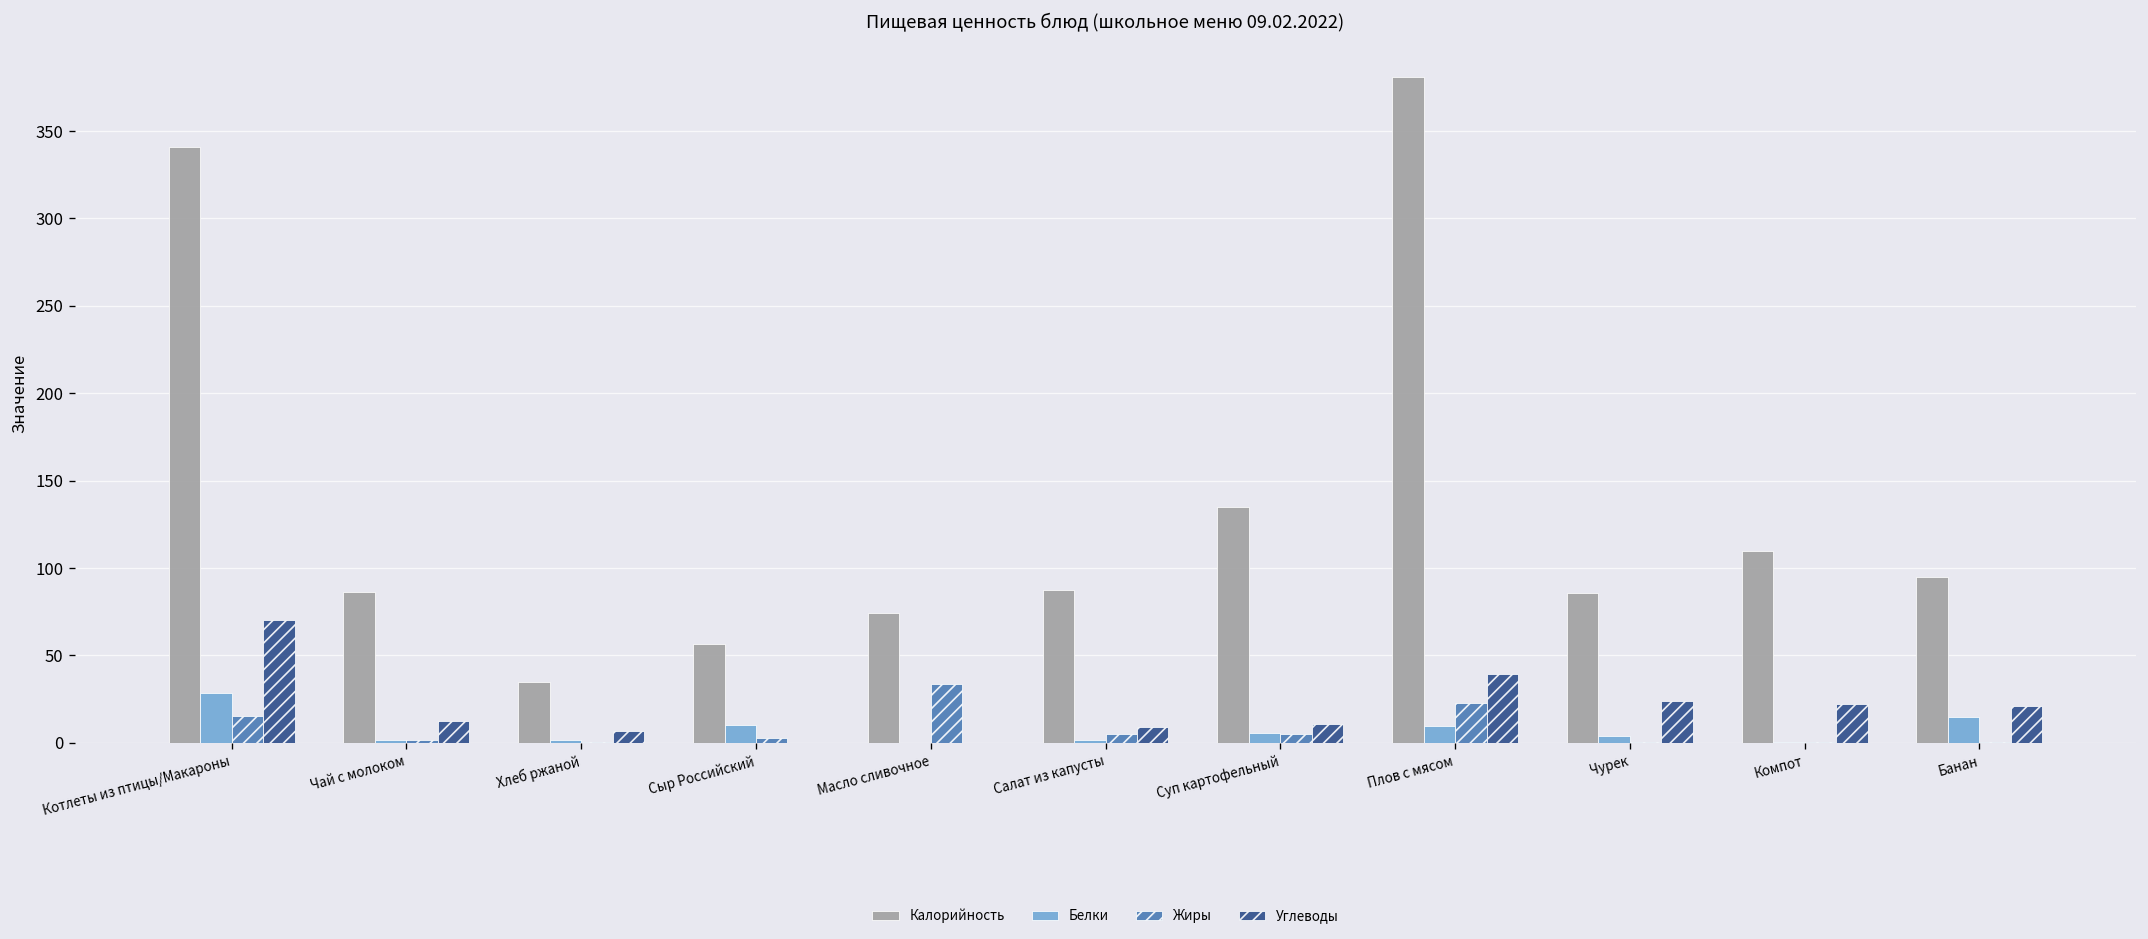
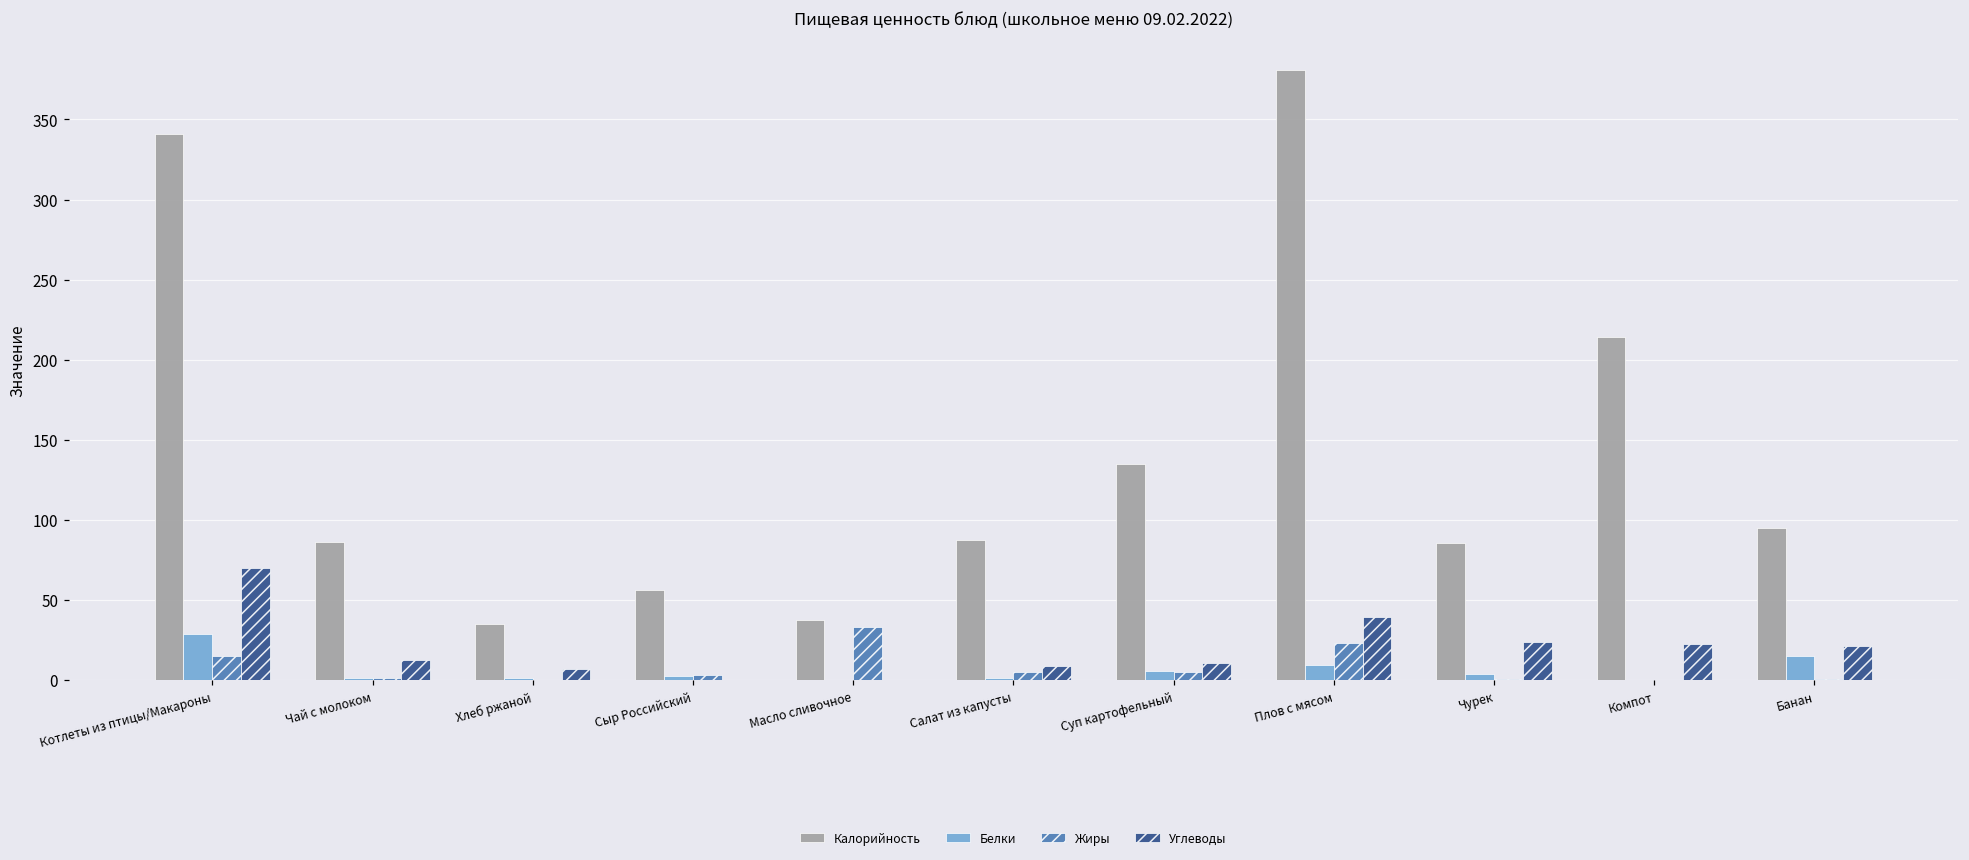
Белки, Сыр Российский: 10 -> 2
Калорийность, Масло сливочное: 74 -> 38
Калорийность, Компот: 110 -> 214
